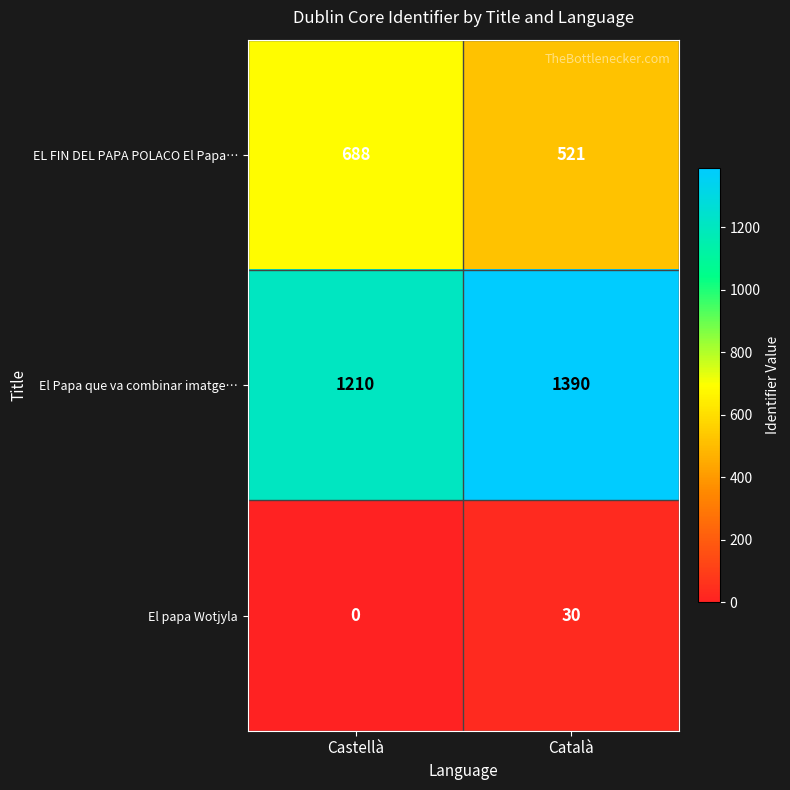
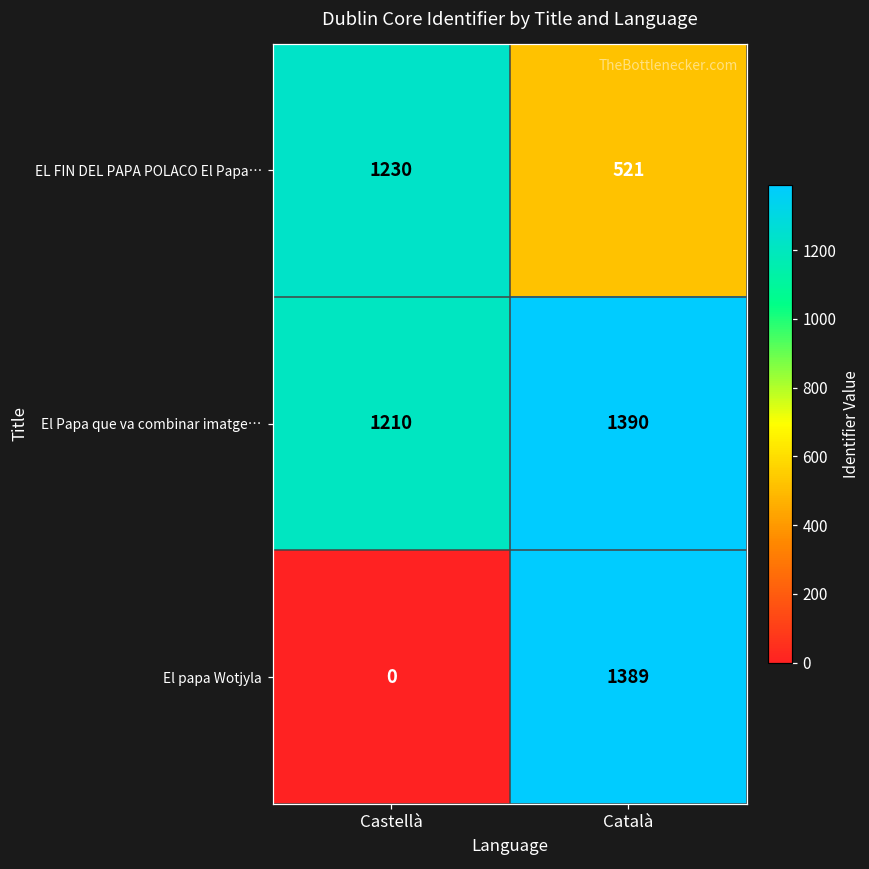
EL FIN DEL PAPA POLACO El Papa…, Castellà: 688 -> 1230
El papa Wotjyla, Català: 30 -> 1389
